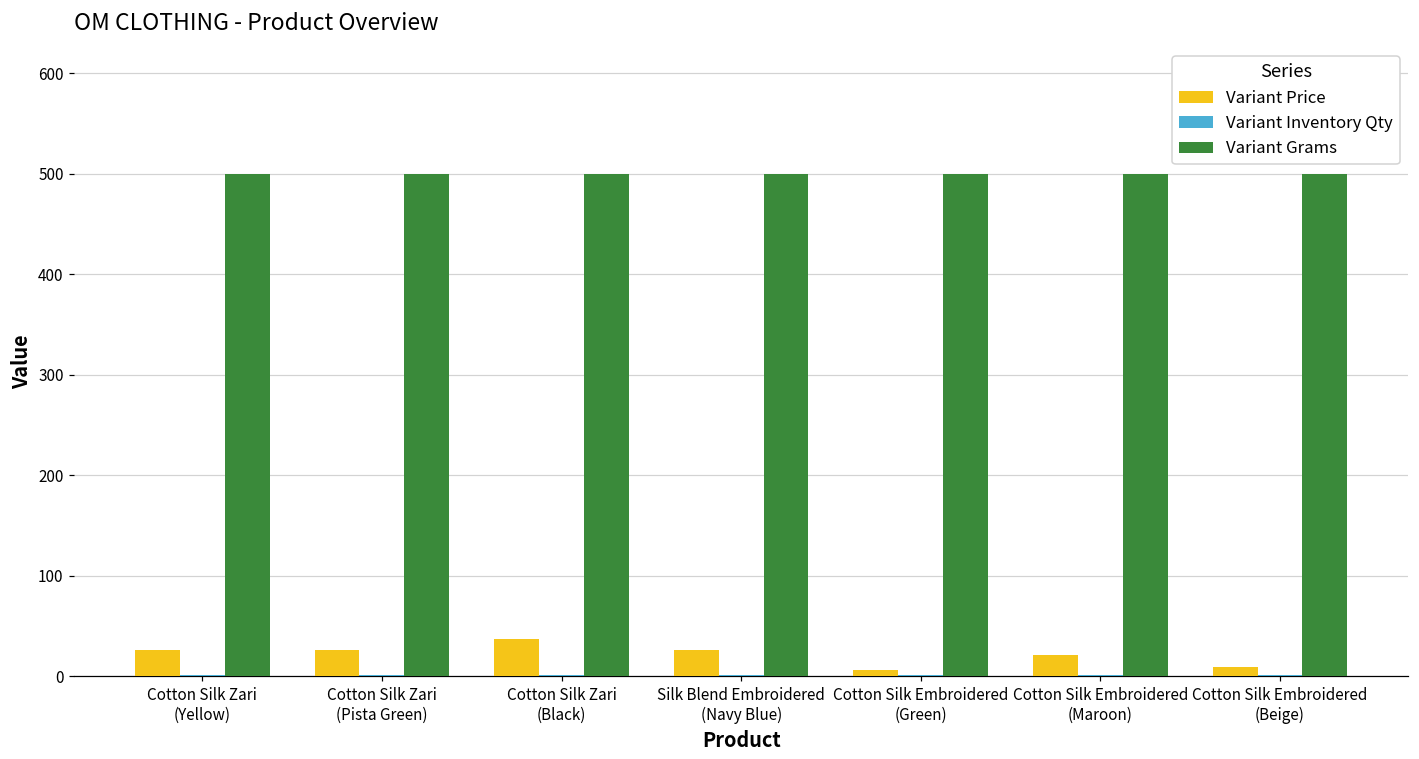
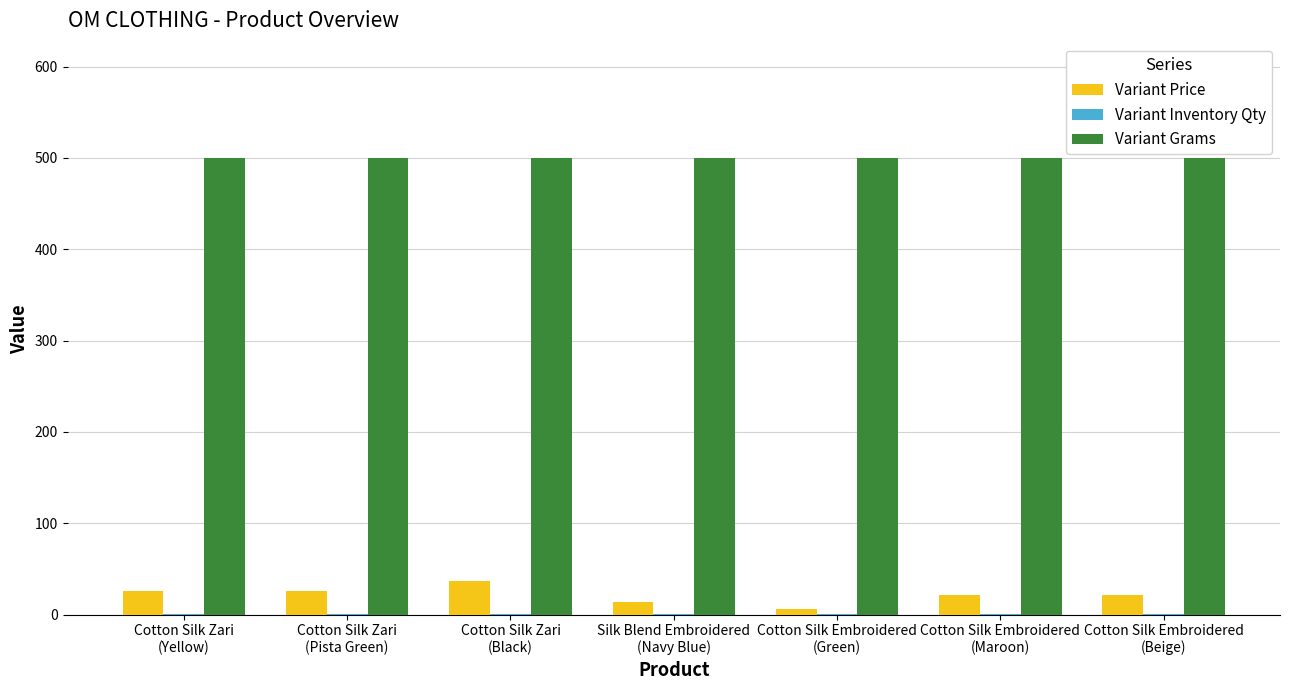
Variant Price, Silk Blend Embroidered (Navy Blue): 30 -> 10
Variant Price, Cotton Silk Embroidered (Beige): 10 -> 20
